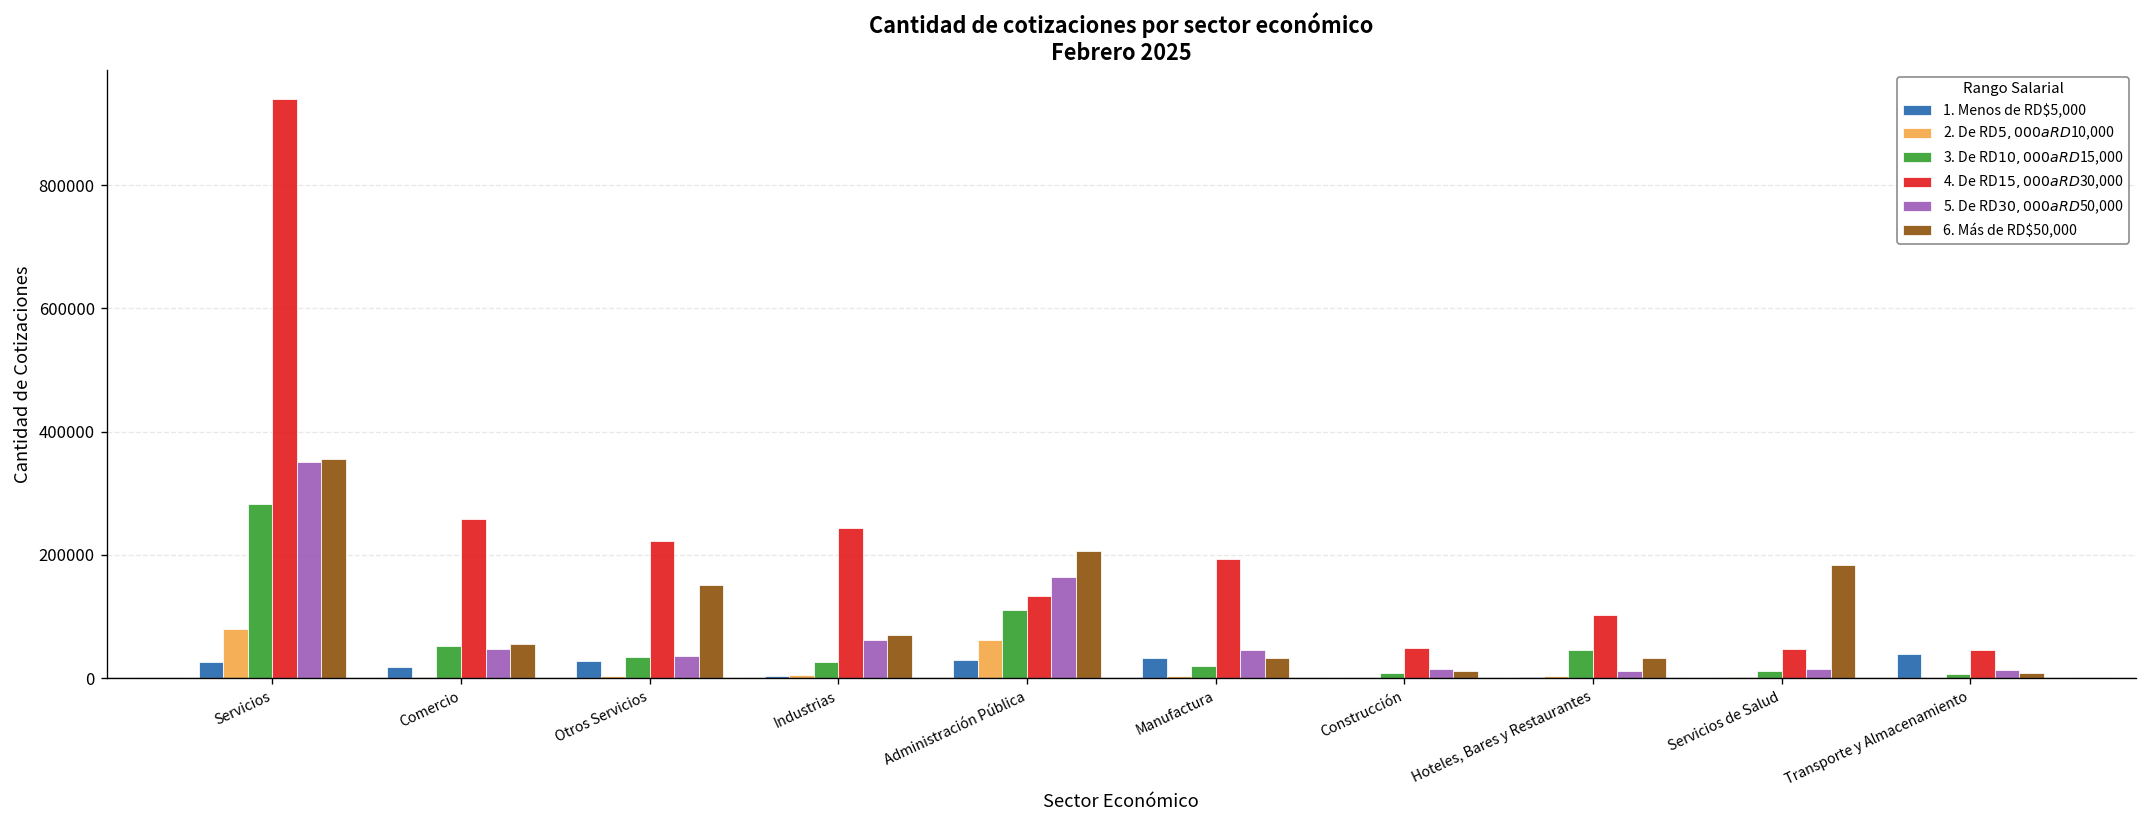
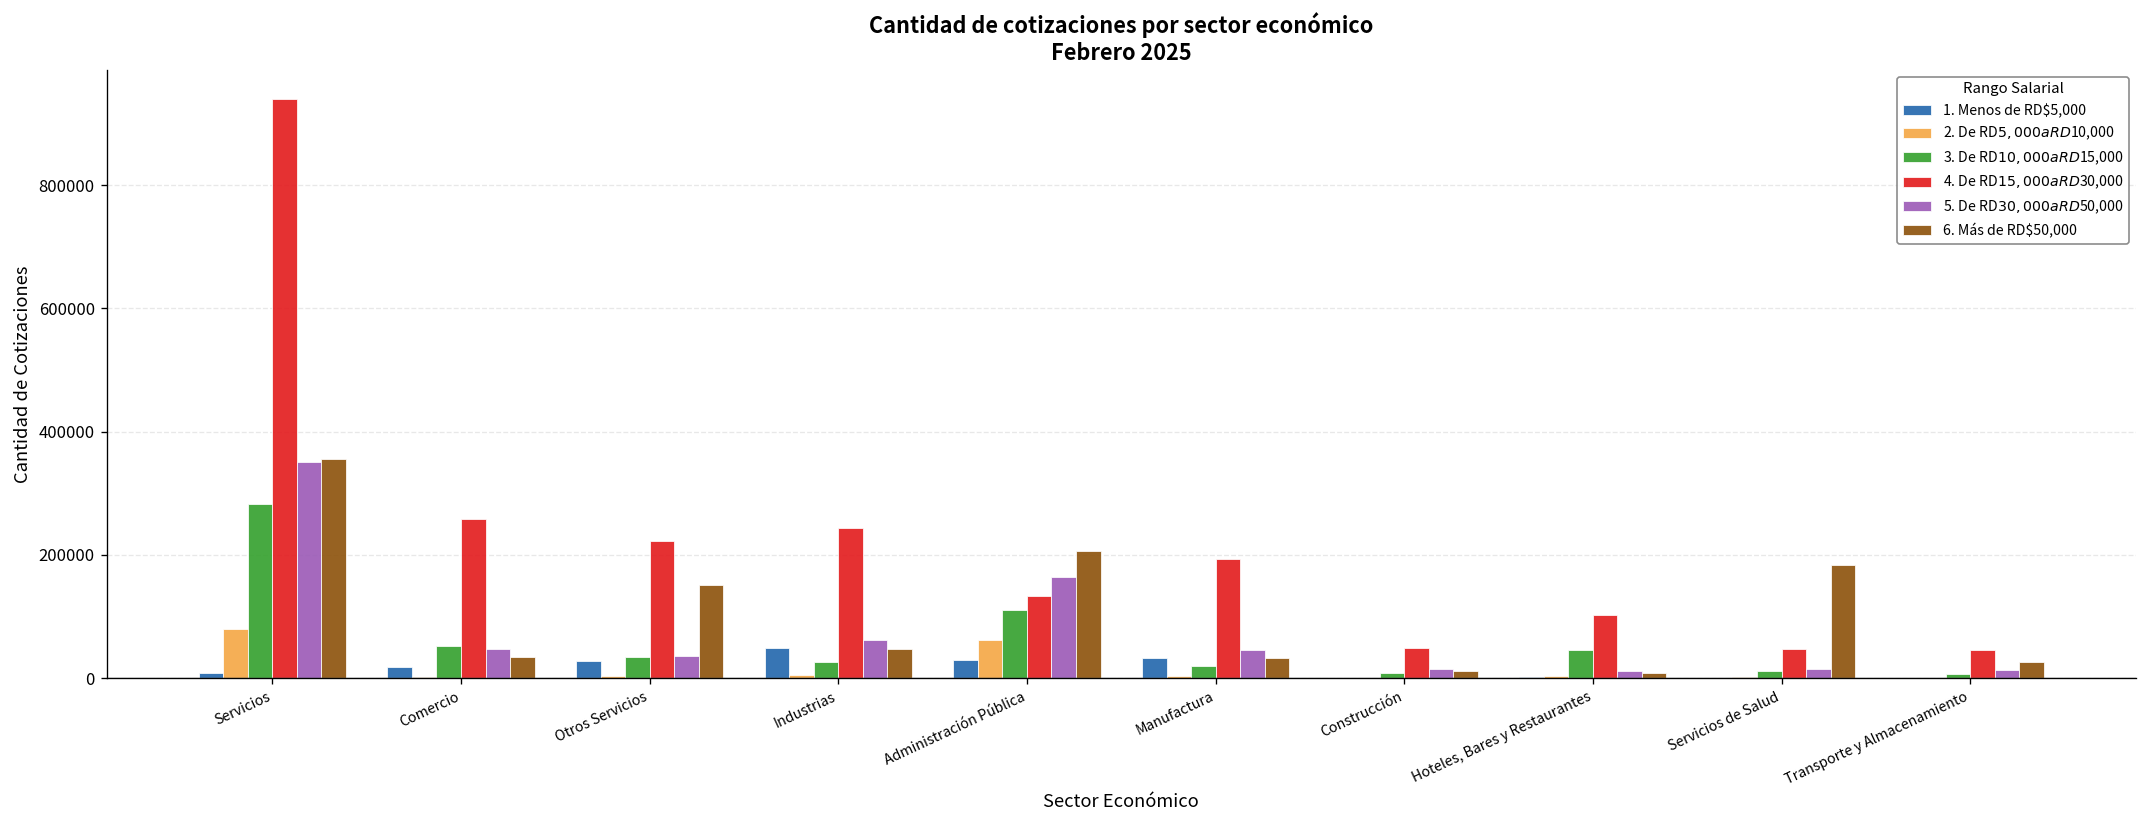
1. Menos de RD$5,000, Servicios: 30000 -> 10000
6. Más de RD$50,000, Comercio: 60000 -> 30000
1. Menos de RD$5,000, Industrias: 0 -> 50000
6. Más de RD$50,000, Industrias: 70000 -> 50000
6. Más de RD$50,000, Hoteles, Bares y Restaurantes: 30000 -> 10000
1. Menos de RD$5,000, Transporte y Almacenamiento: 40000 -> 0
6. Más de RD$50,000, Transporte y Almacenamiento: 10000 -> 30000
